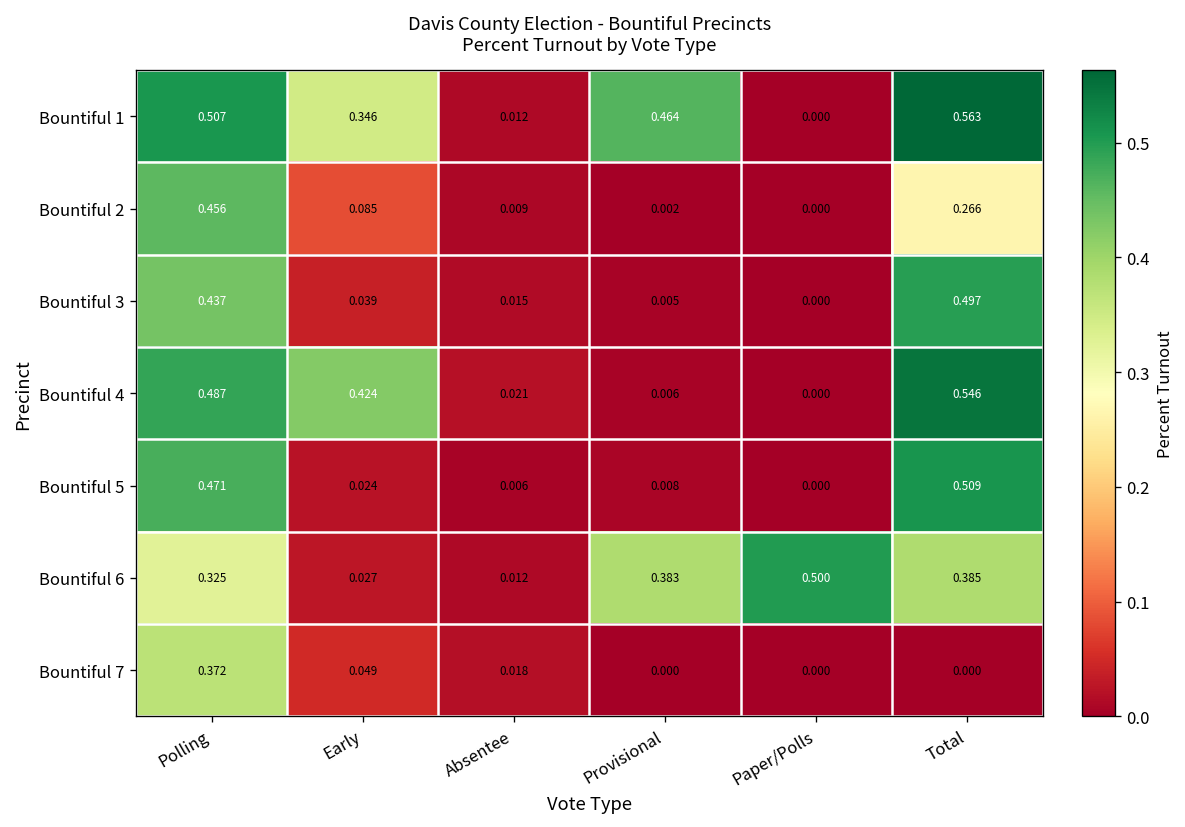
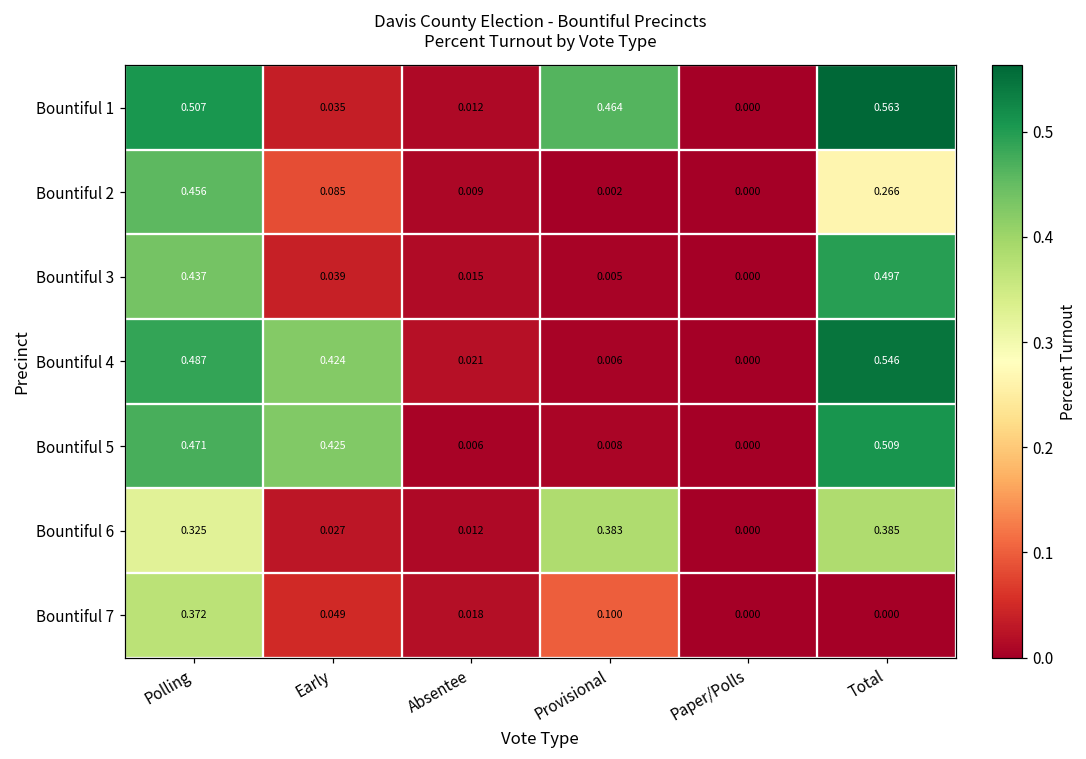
Bountiful 1, Early: 0.346 -> 0.035
Bountiful 5, Early: 0.024 -> 0.425
Bountiful 6, Paper/Polls: 0.500 -> 0.000
Bountiful 7, Provisional: 0.000 -> 0.100
